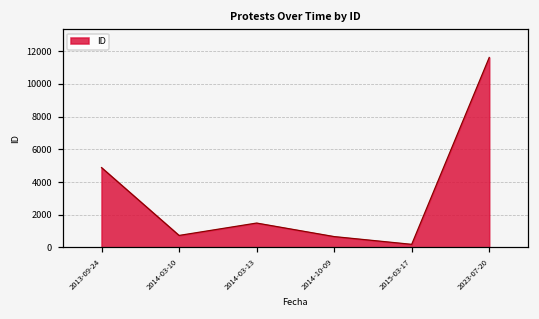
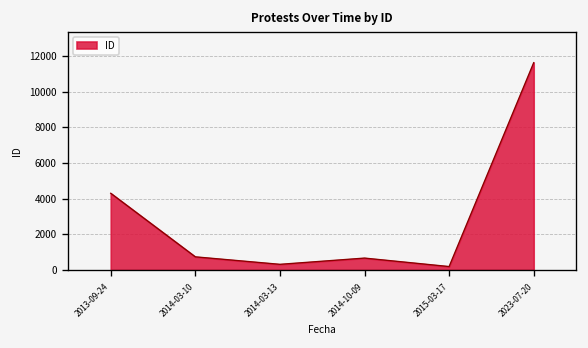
2013-09-24: 4900 -> 4300
2014-03-13: 1500 -> 300
